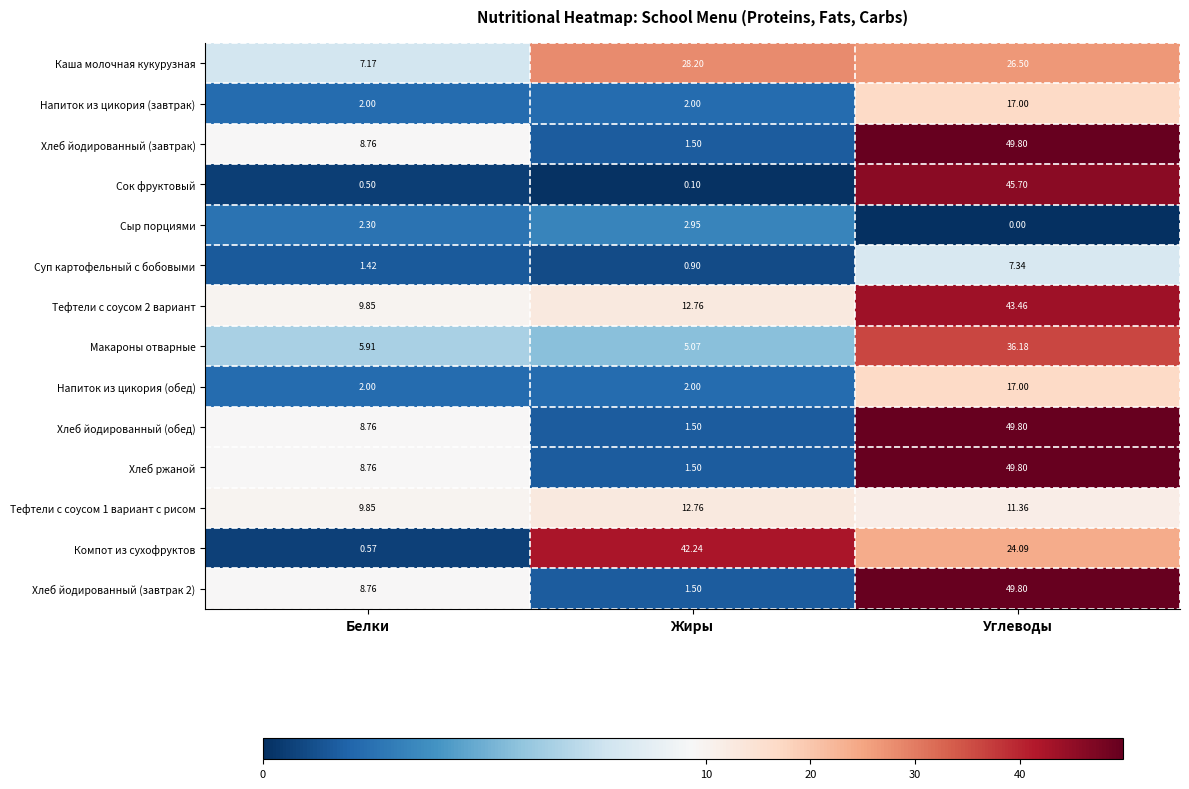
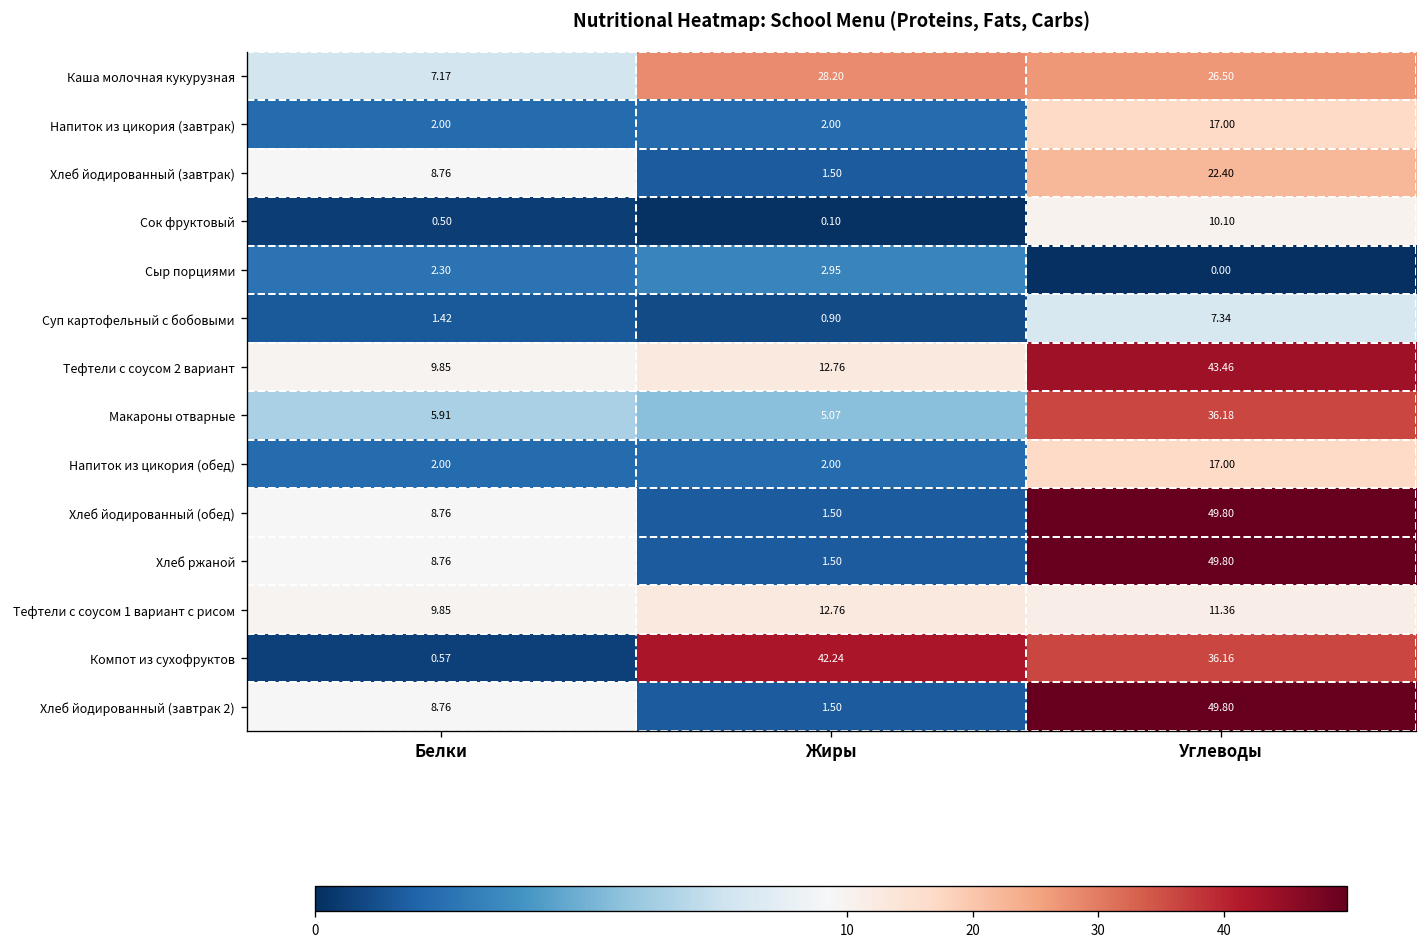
Хлеб йодированный (завтрак), Углеводы: 49.80 -> 22.40
Сок фруктовый, Углеводы: 45.70 -> 10.10
Компот из сухофруктов, Углеводы: 24.09 -> 36.16
